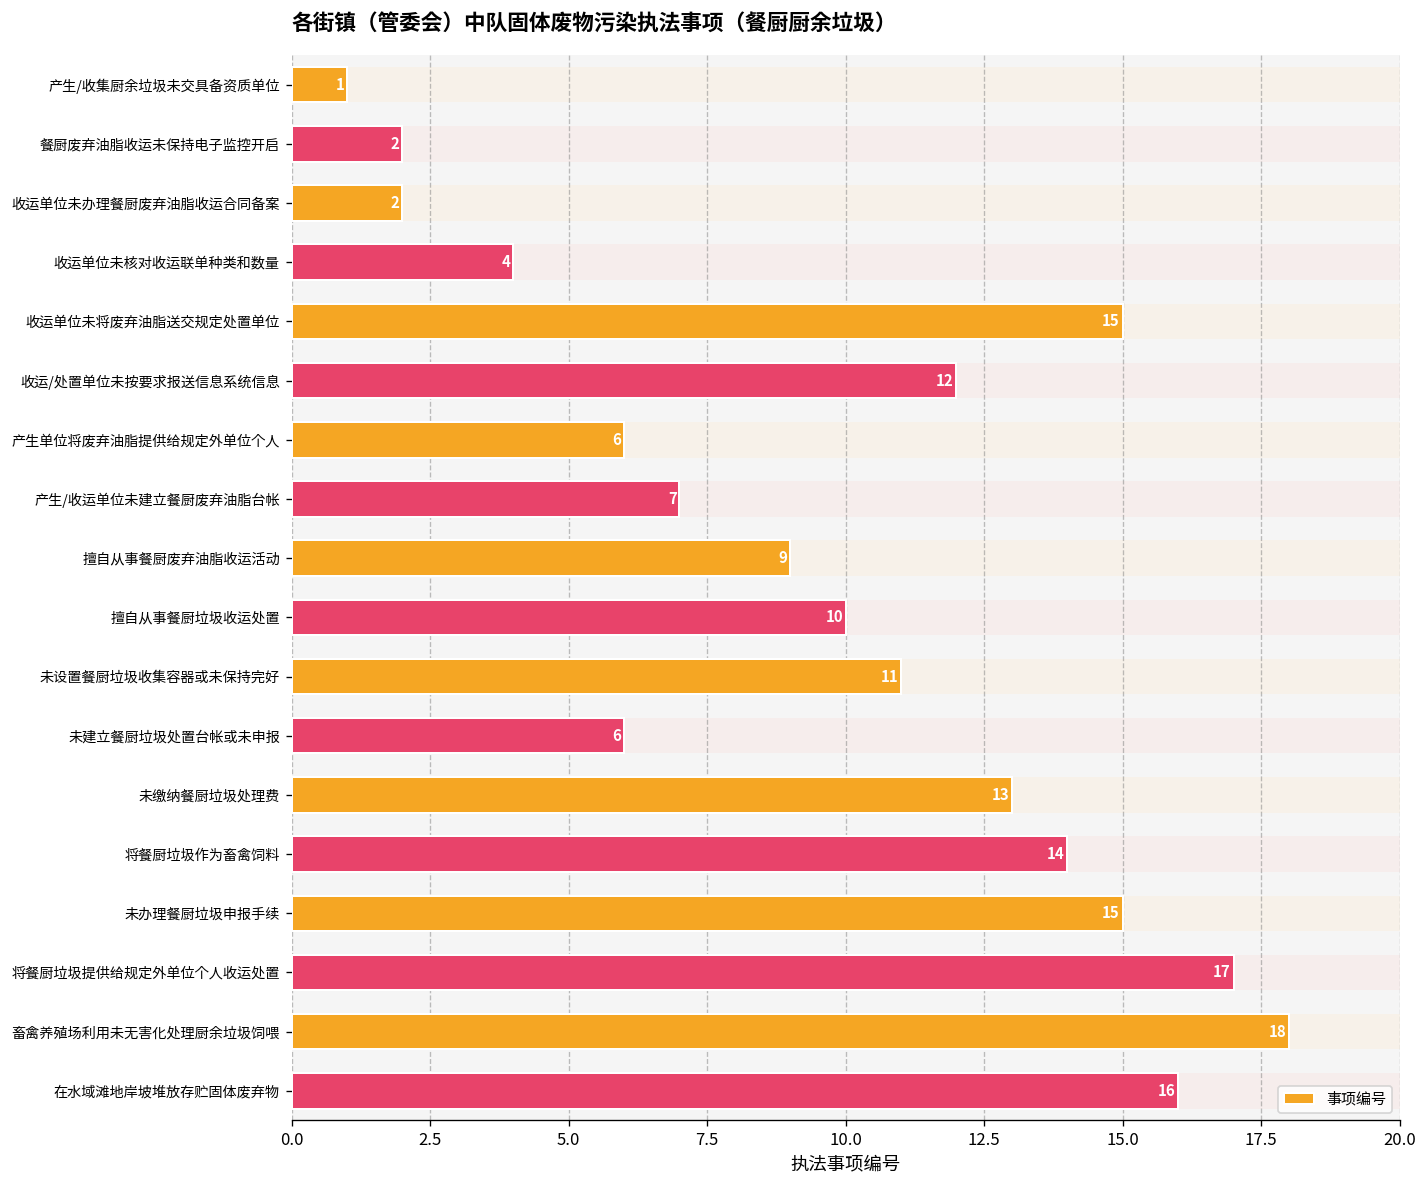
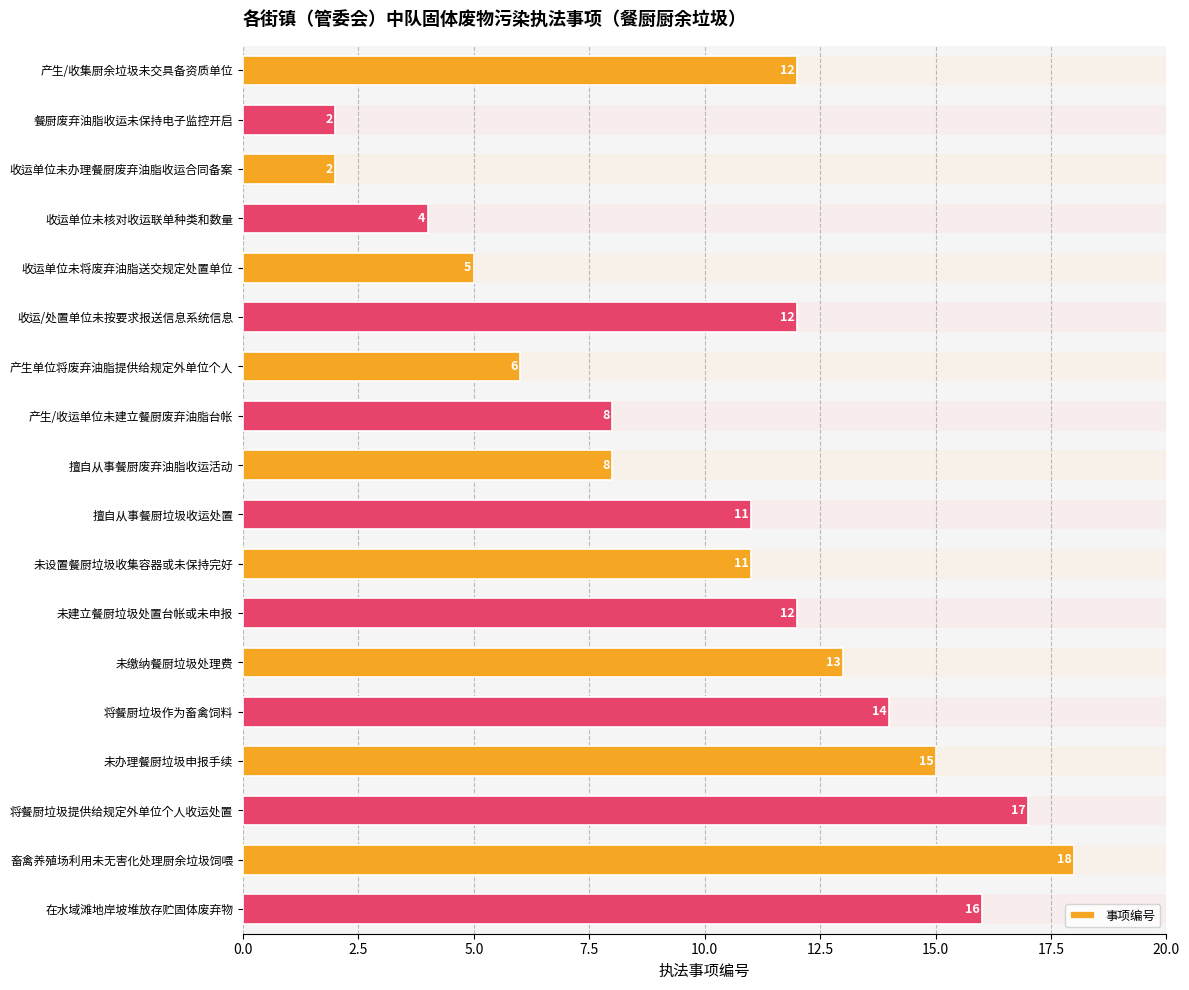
事项编号, 产生/收集厨余垃圾未交具备资质单位: 1 -> 12
事项编号, 收运单位未将废弃油脂送交规定处置单位: 15 -> 5
事项编号, 产生/收运单位未建立餐厨废弃油脂台帐: 7 -> 8
事项编号, 擅自从事餐厨废弃油脂收运活动: 9 -> 8
事项编号, 擅自从事餐厨垃圾收运处置: 10 -> 11
事项编号, 未建立餐厨垃圾处置台帐或未申报: 6 -> 12
